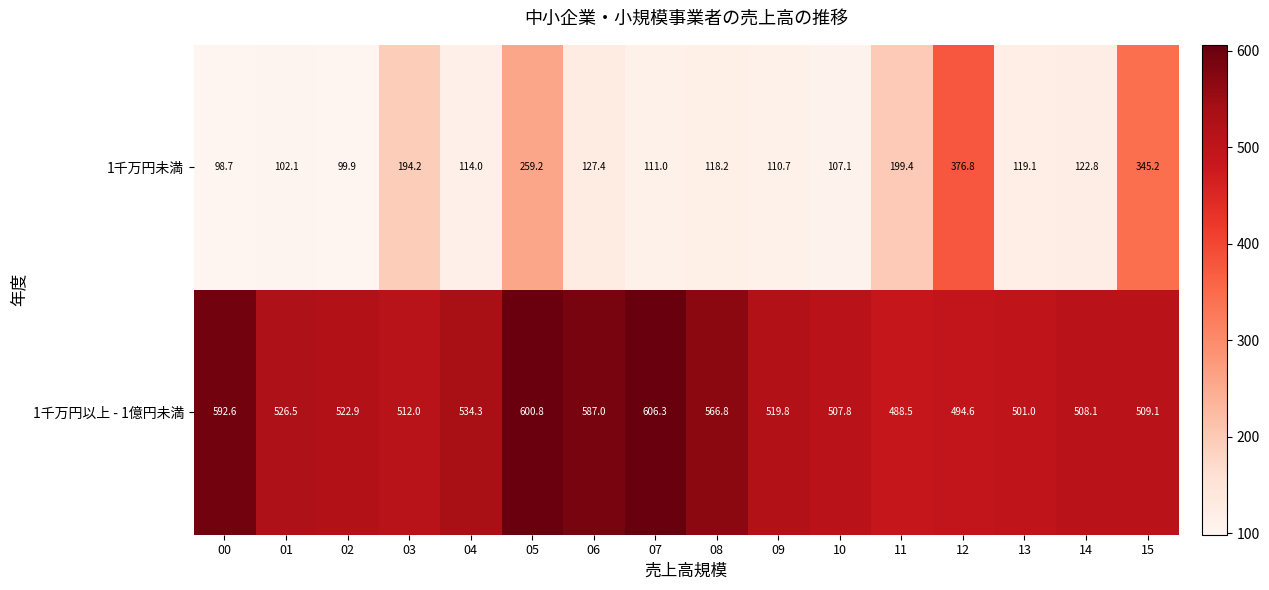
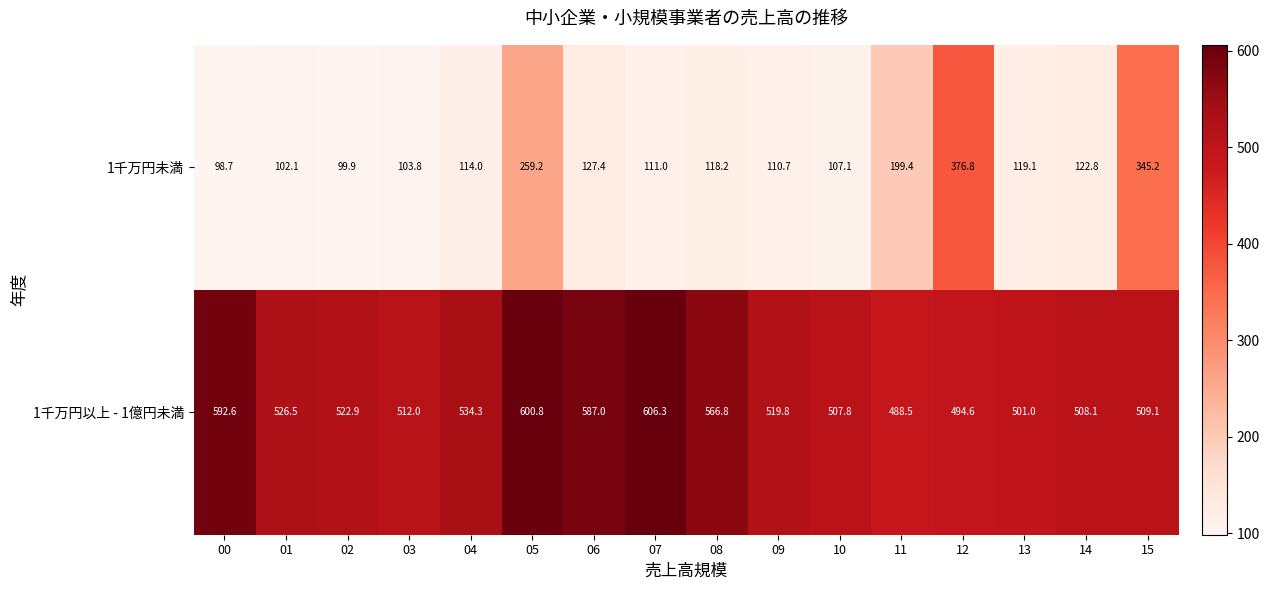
1千万円未満, 03: 194.2 -> 103.8
